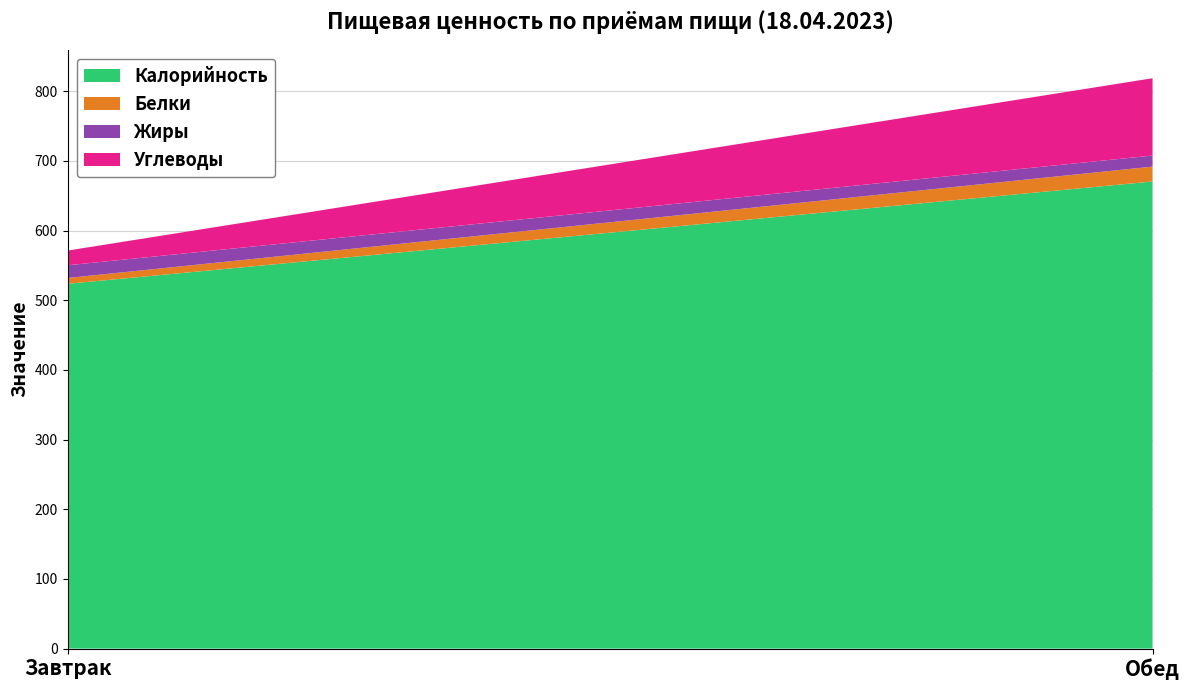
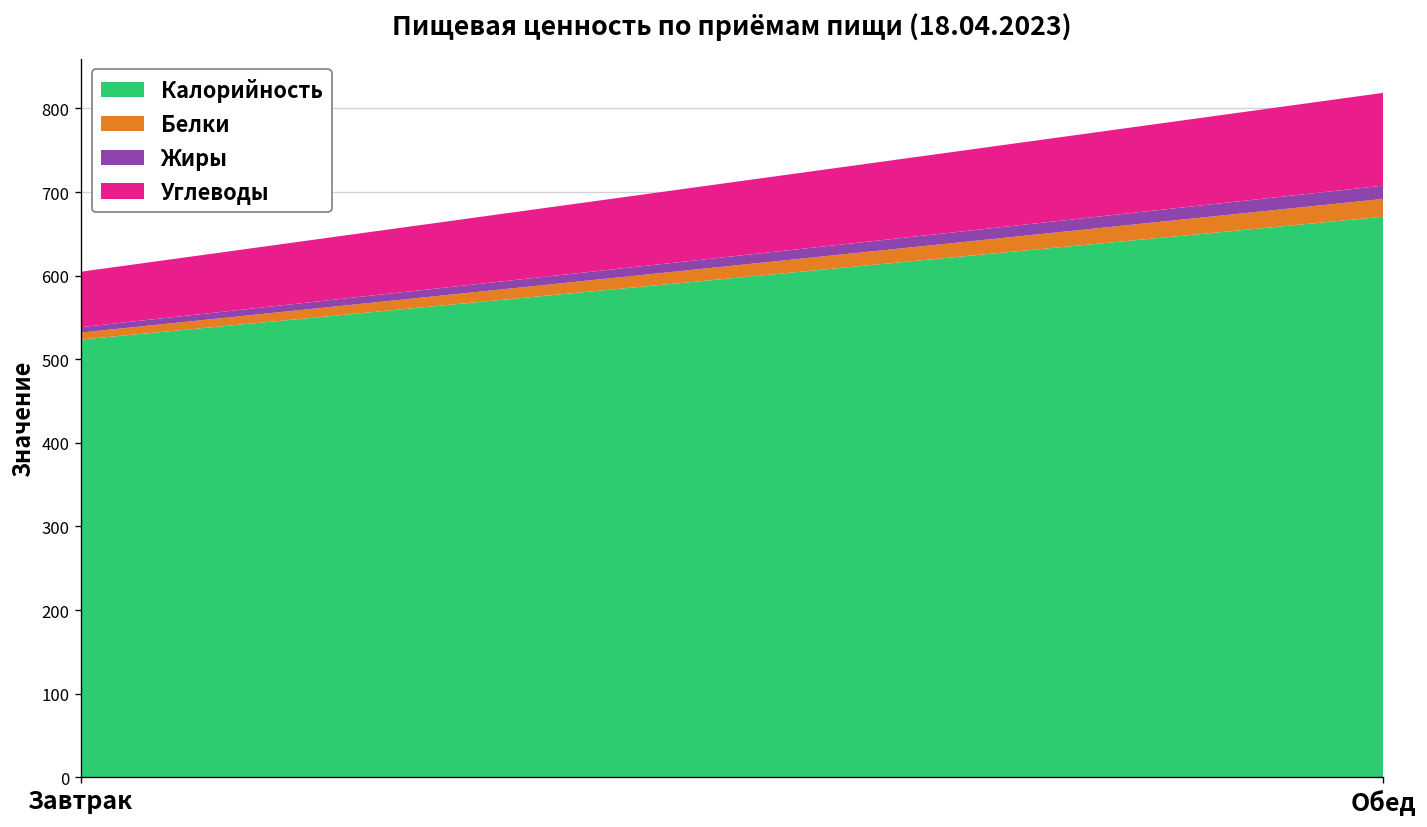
Жиры, Завтрак: 20 -> 10
Углеводы, Завтрак: 20 -> 70
